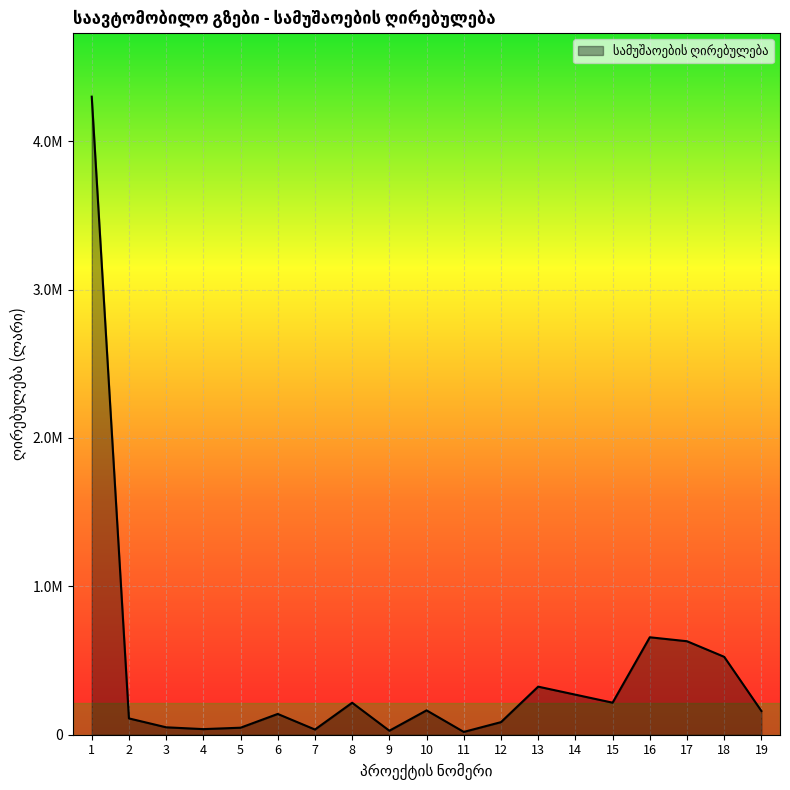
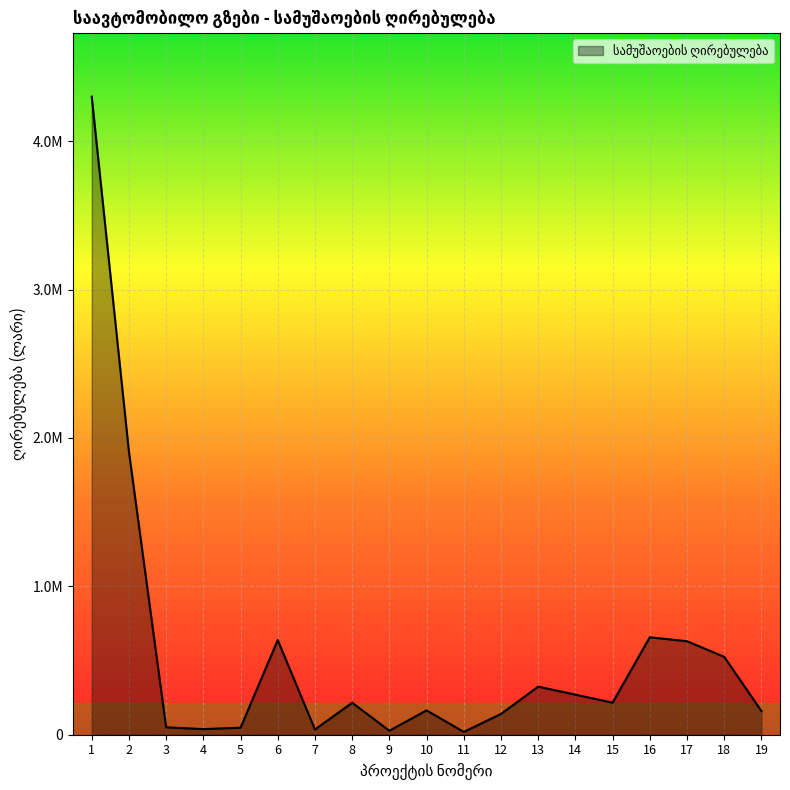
2: 110000 -> 1910000
6: 140000 -> 640000
12: 80000 -> 140000
